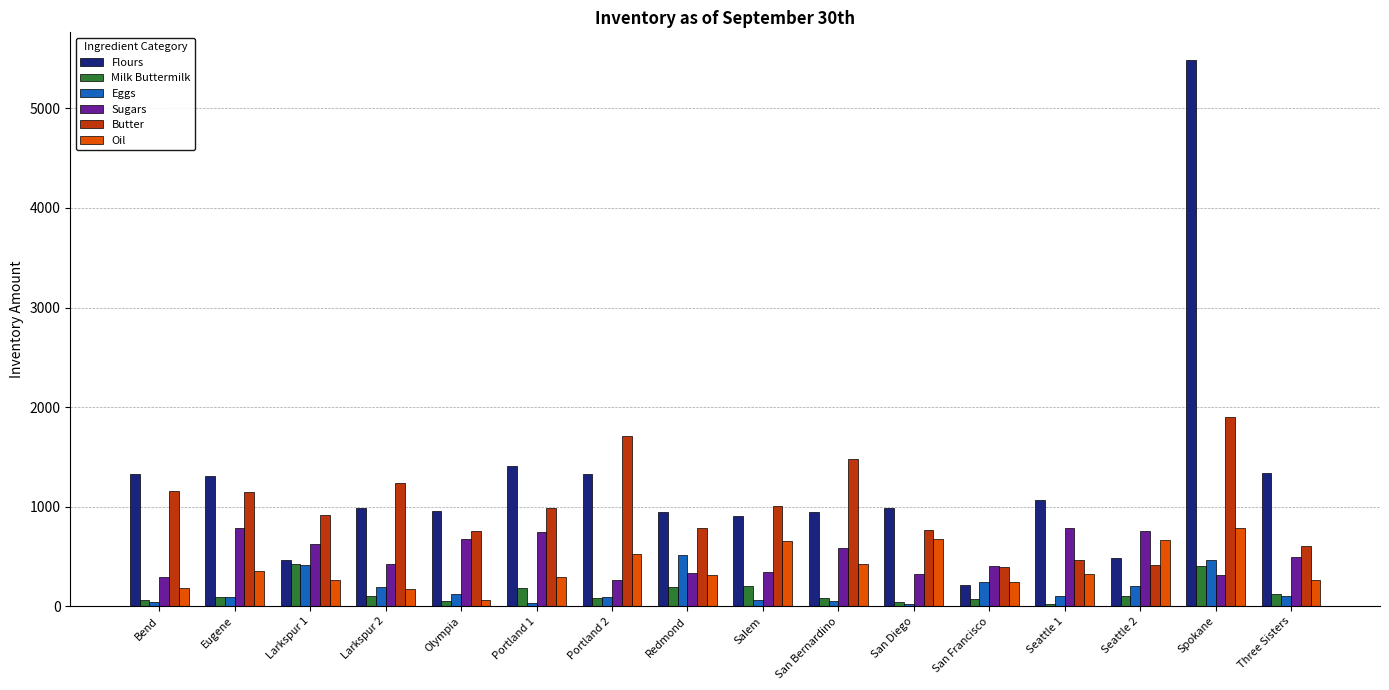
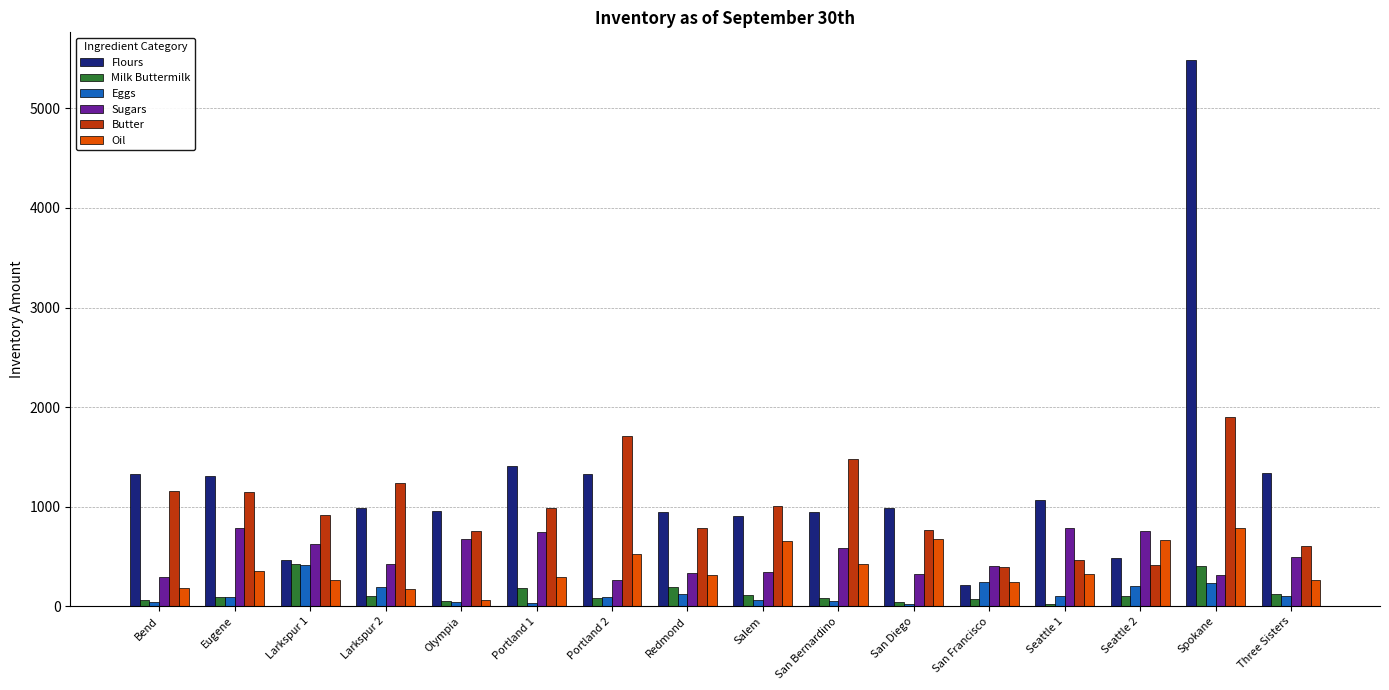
Eggs, Olympia: 100 -> 0
Eggs, Redmond: 500 -> 100
Milk Buttermilk, Salem: 200 -> 100
Eggs, Spokane: 500 -> 200
